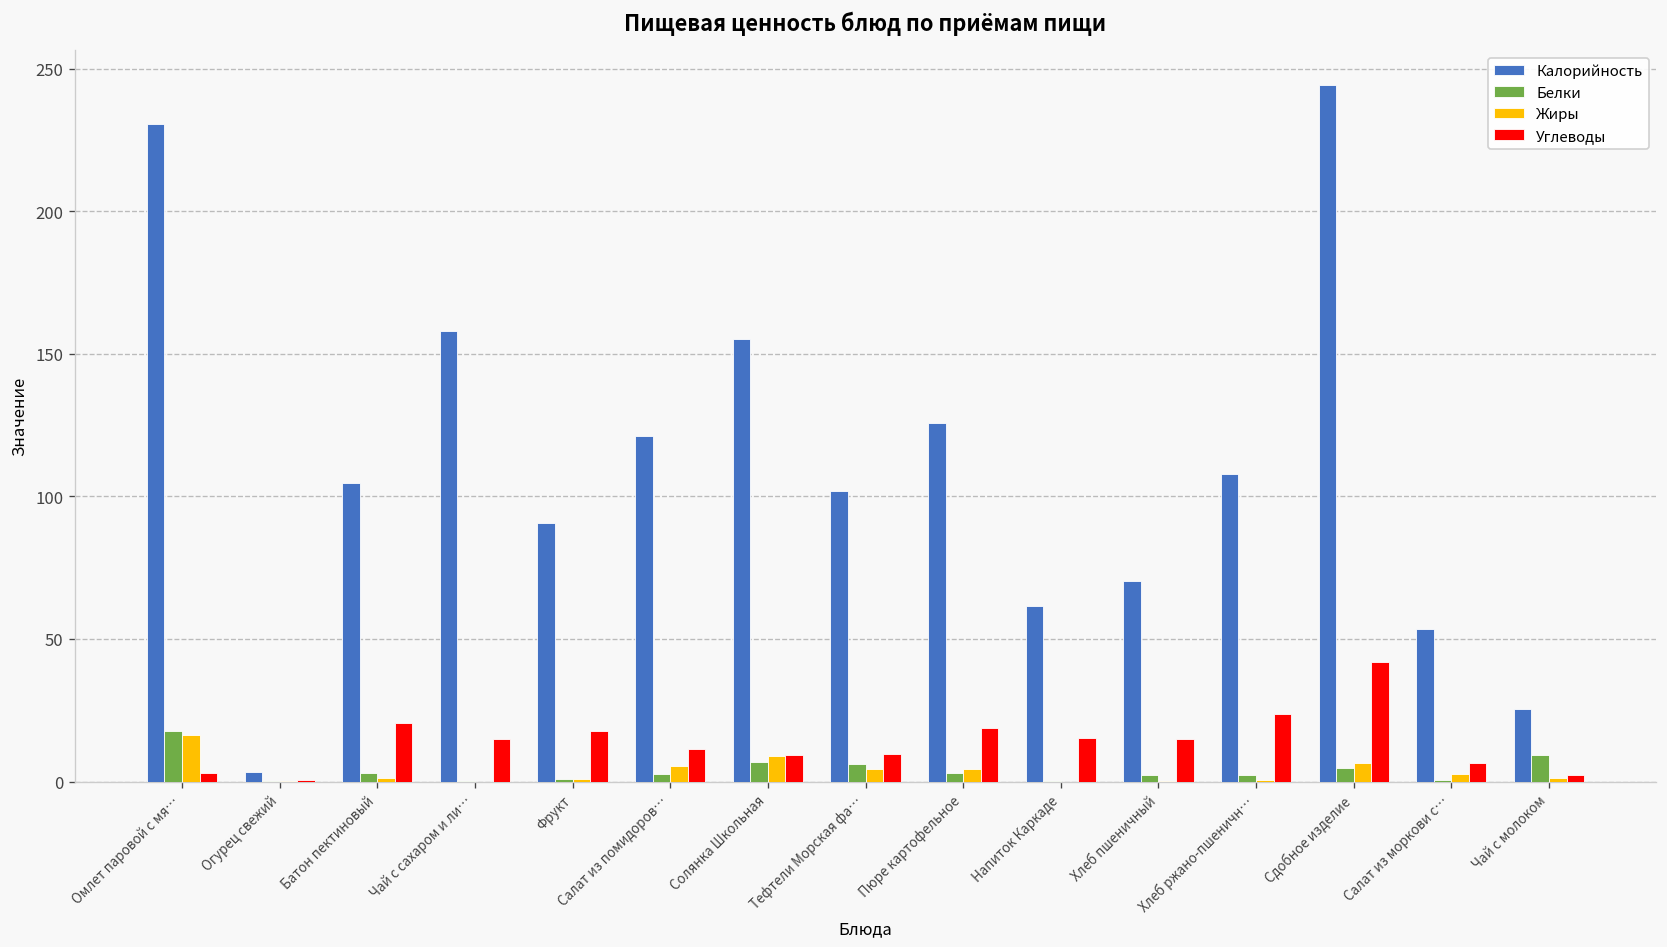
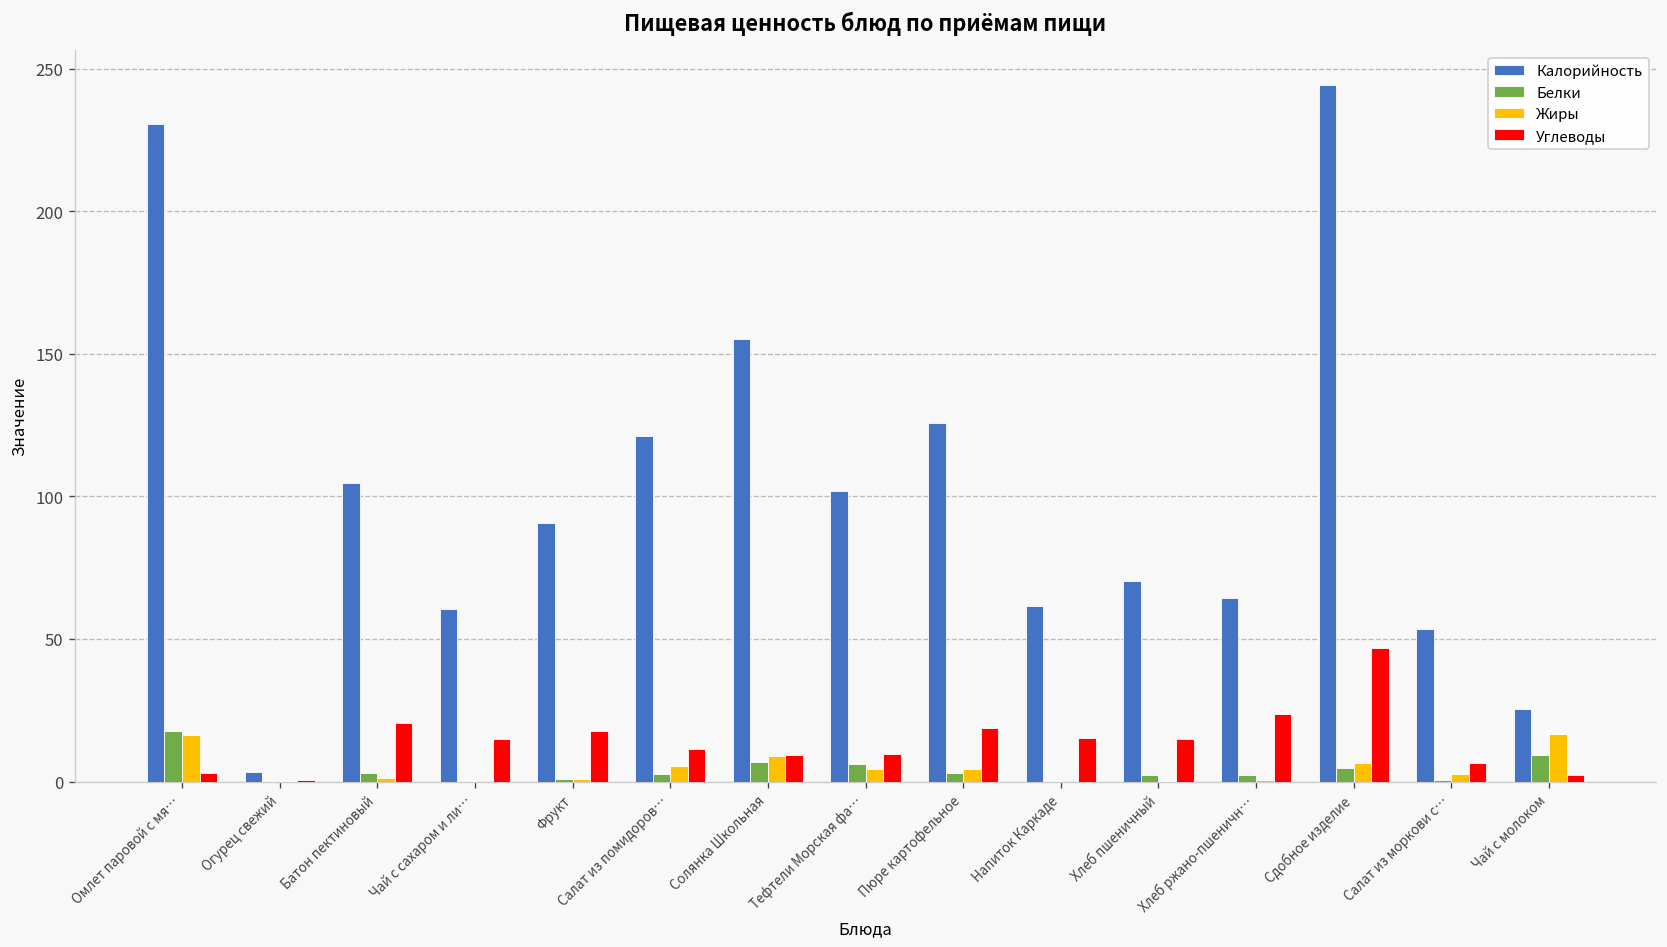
Калорийность, Чай с сахаром и ли…: 158 -> 61
Калорийность, Хлеб ржано-пшеничн…: 108 -> 65
Углеводы, Сдобное изделие: 42 -> 47
Жиры, Чай с молоком: 1 -> 17
